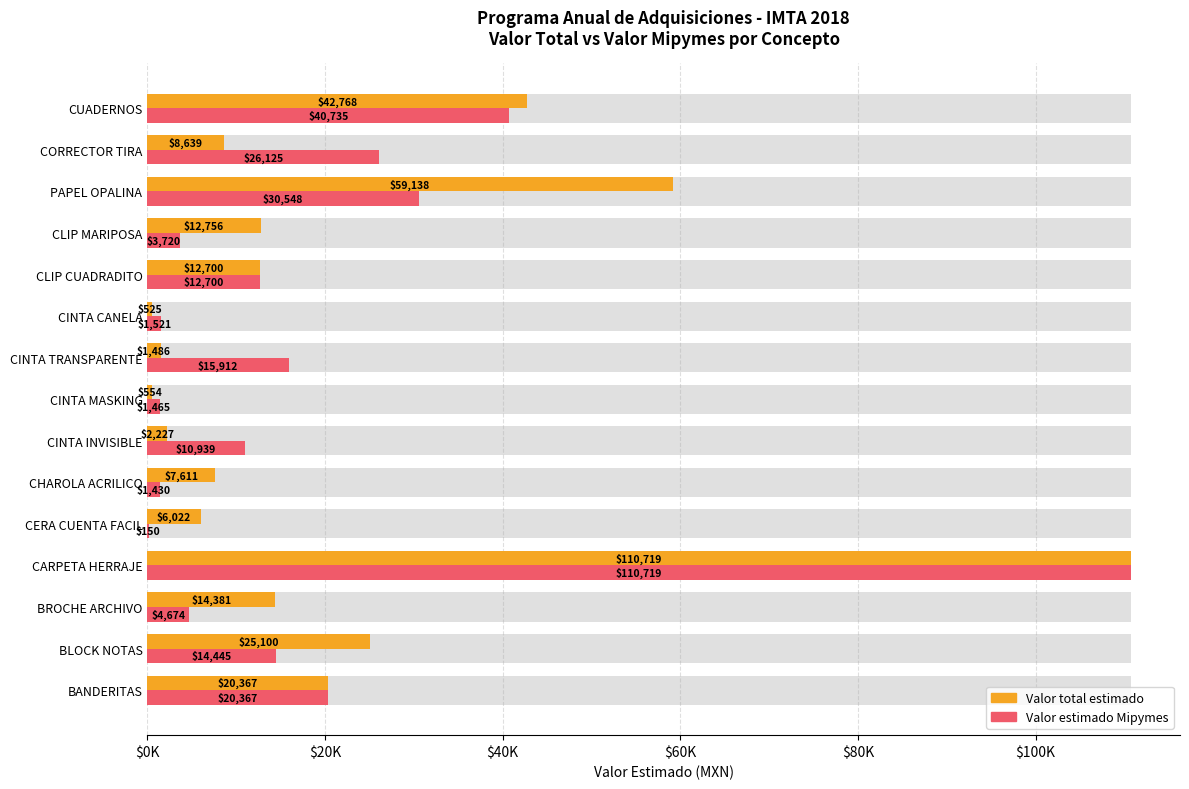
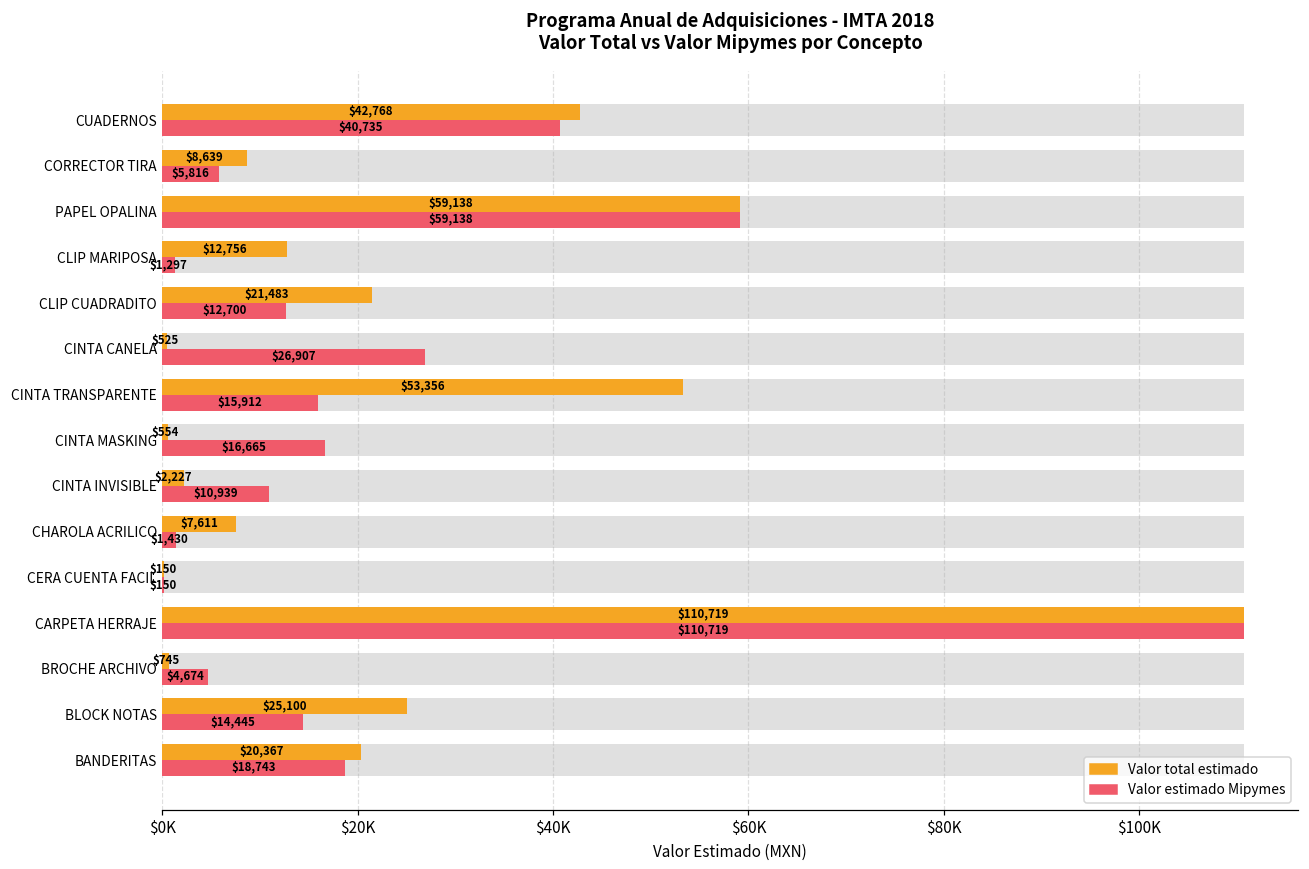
Valor estimado Mipymes, CORRECTOR TIRA: $26,125 -> $5,816
Valor estimado Mipymes, PAPEL OPALINA: $30,548 -> $59,138
Valor estimado Mipymes, CLIP MARIPOSA: $3,720 -> $1,297
Valor total estimado, CLIP CUADRADITO: $12,700 -> $21,483
Valor estimado Mipymes, CINTA CANELA: $1,521 -> $26,907
Valor total estimado, CINTA TRANSPARENTE: $1,486 -> $53,356
Valor estimado Mipymes, CINTA MASKING: $1,465 -> $16,665
Valor total estimado, CERA CUENTA FACIL: $6,022 -> $150
Valor total estimado, BROCHE ARCHIVO: $14,381 -> $745
Valor estimado Mipymes, BANDERITAS: $20,367 -> $18,743
